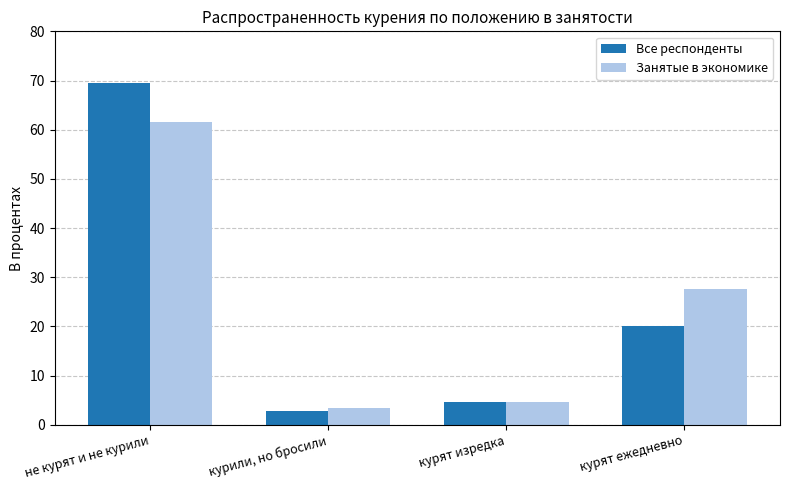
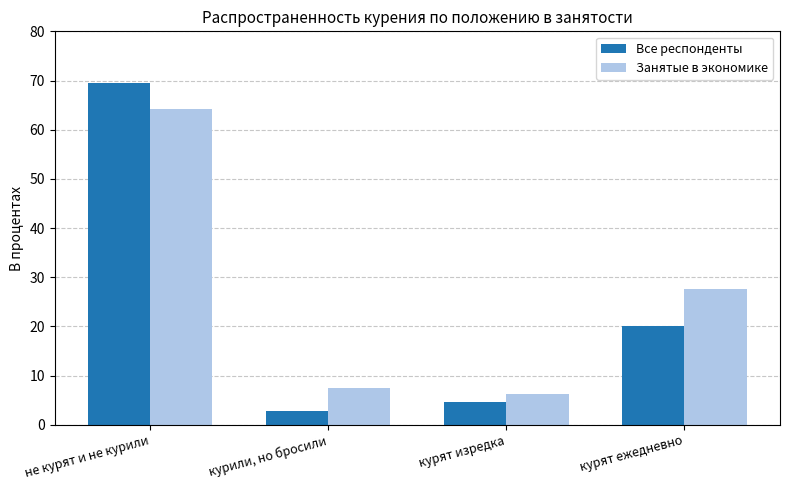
Занятые в экономике, не курят и не курили: 61 -> 64
Занятые в экономике, курили, но бросили: 3 -> 8
Занятые в экономике, курят изредка: 5 -> 6
